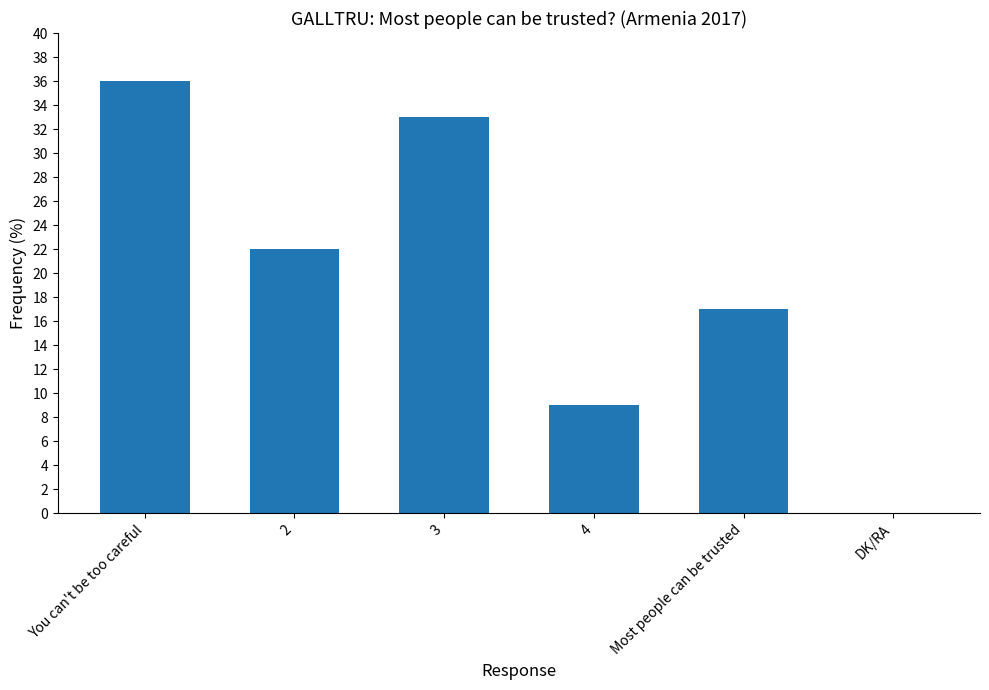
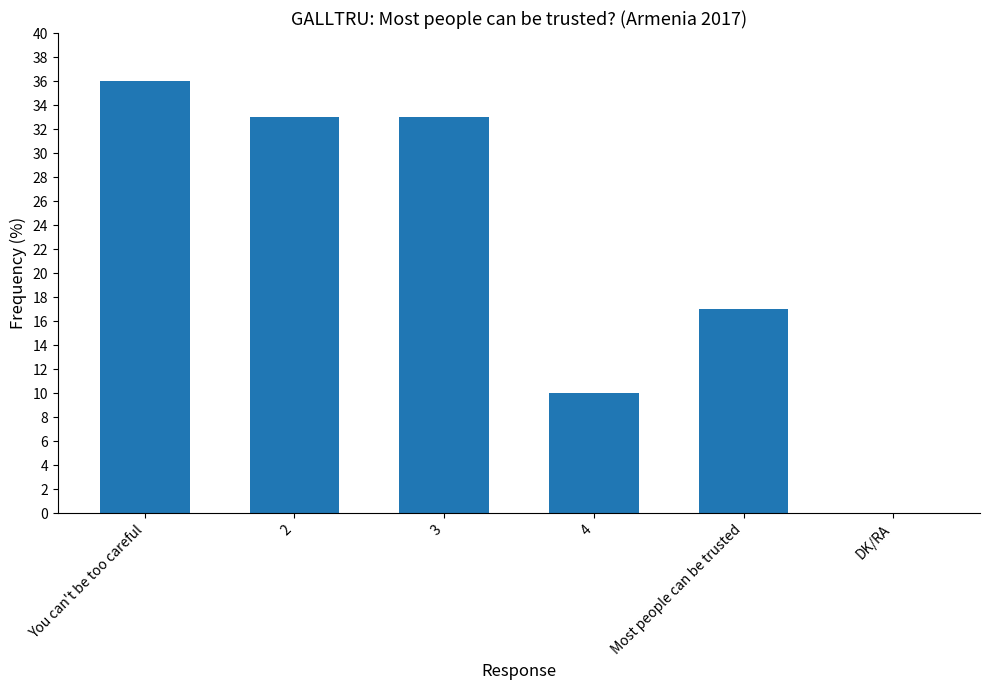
2: 22 -> 33
4: 9 -> 10
